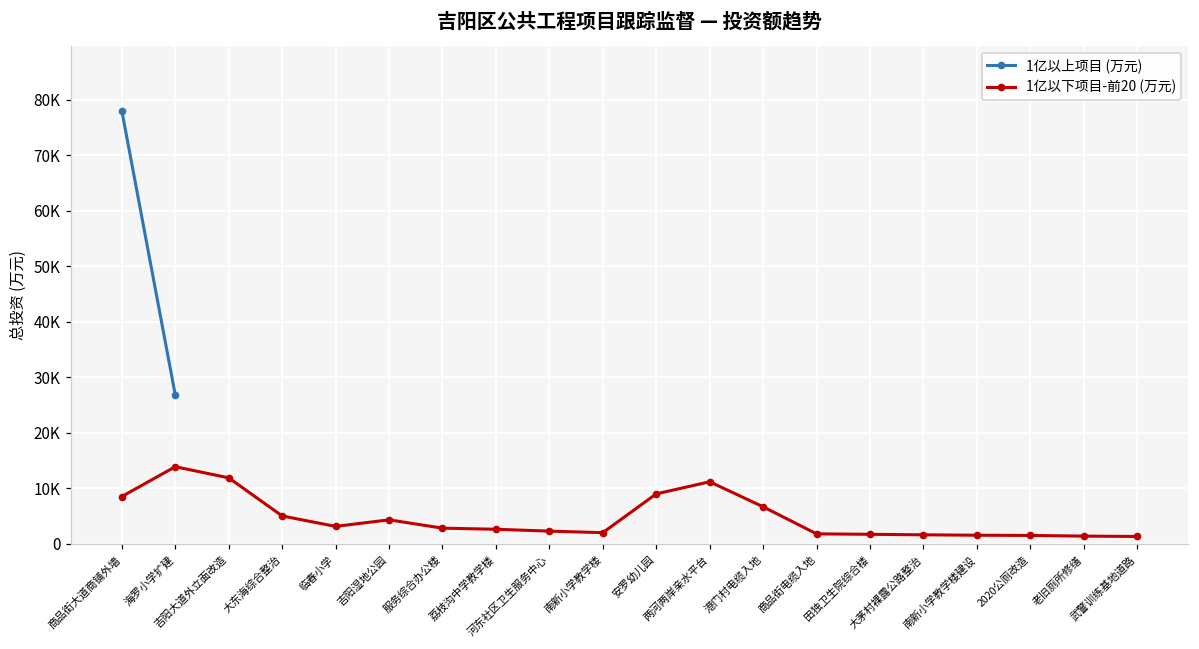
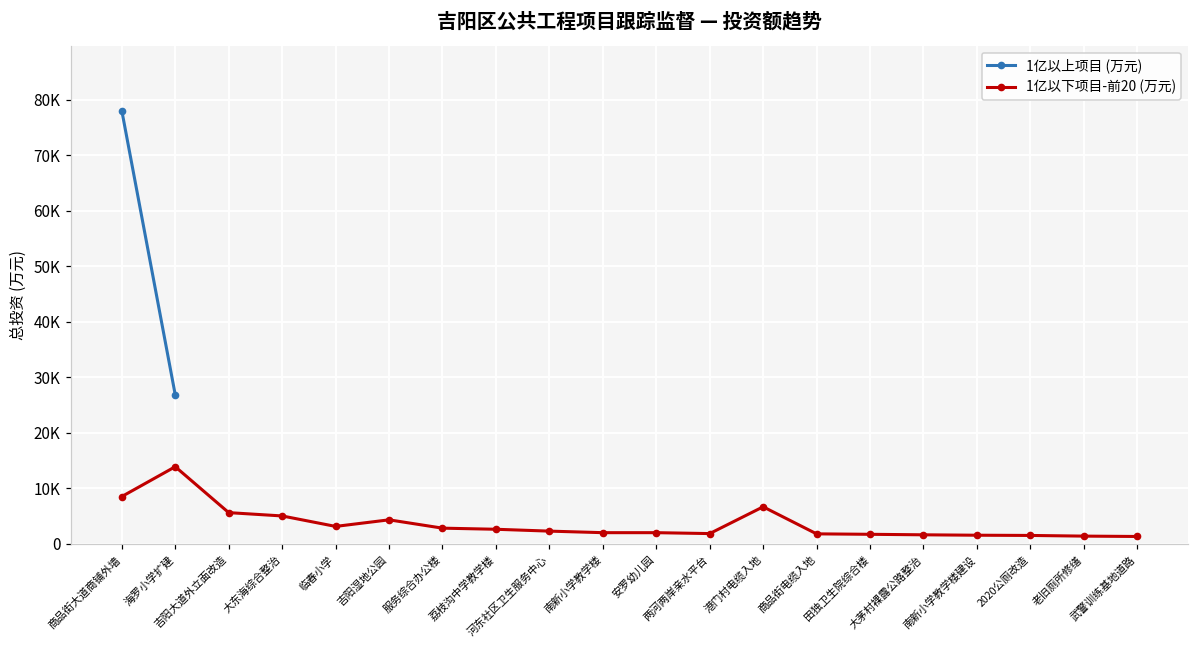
1亿以下项目-前20 (万元), 吉阳大道外立面改造: 12000 -> 6000
1亿以下项目-前20 (万元), 安罗幼儿园: 9000 -> 2000
1亿以下项目-前20 (万元), 两河两岸亲水平台: 11000 -> 2000
